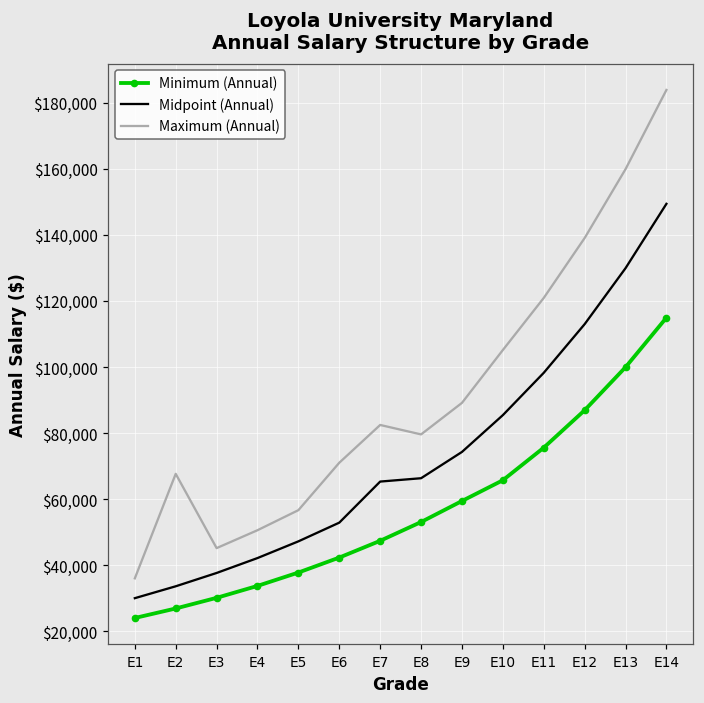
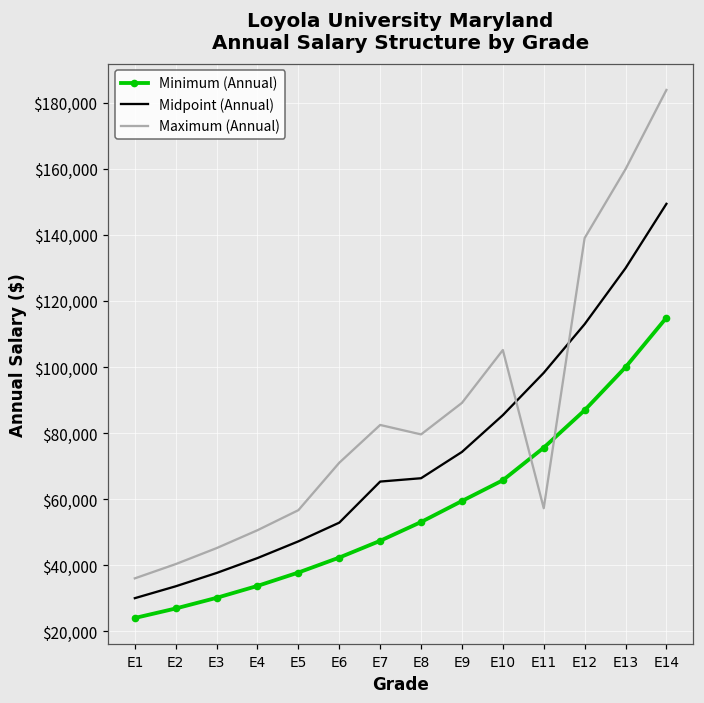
Maximum (Annual), E2: $68,000 -> $40,000
Maximum (Annual), E11: $121,000 -> $57,000
